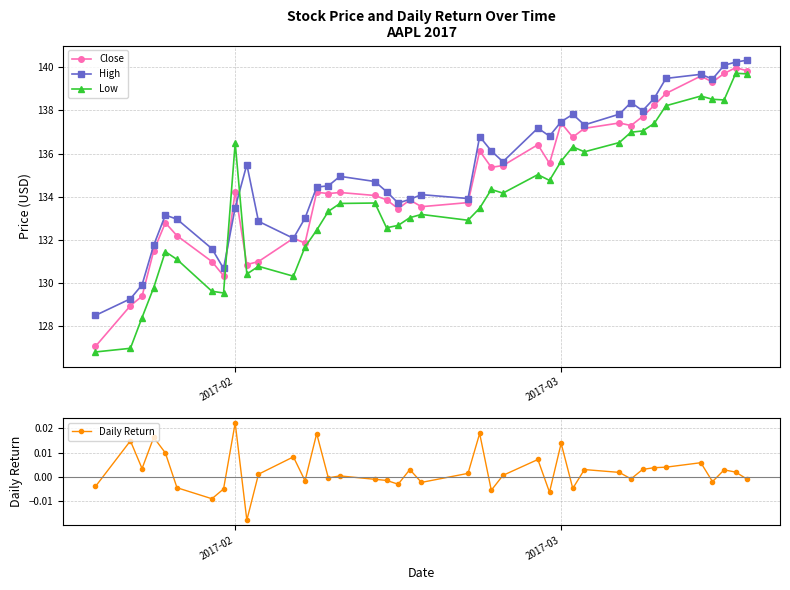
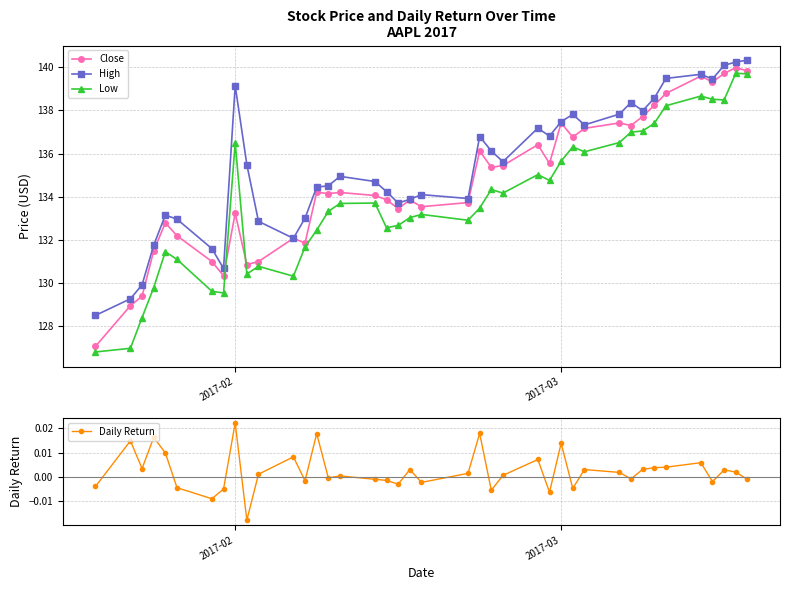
Stock Price and Daily Return Over Time AAPL 2017, Close, 2017-02: 134.2 -> 133.2
Stock Price and Daily Return Over Time AAPL 2017, High, 2017-02: 133.5 -> 139.2
